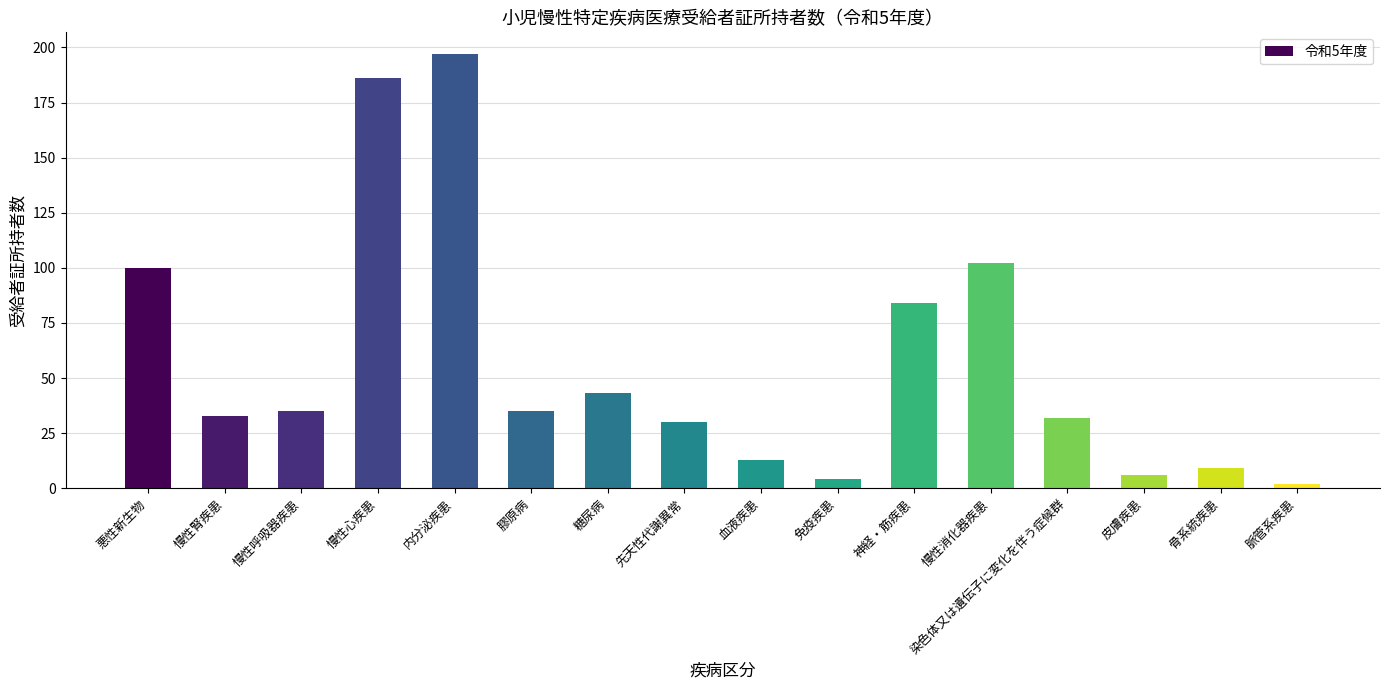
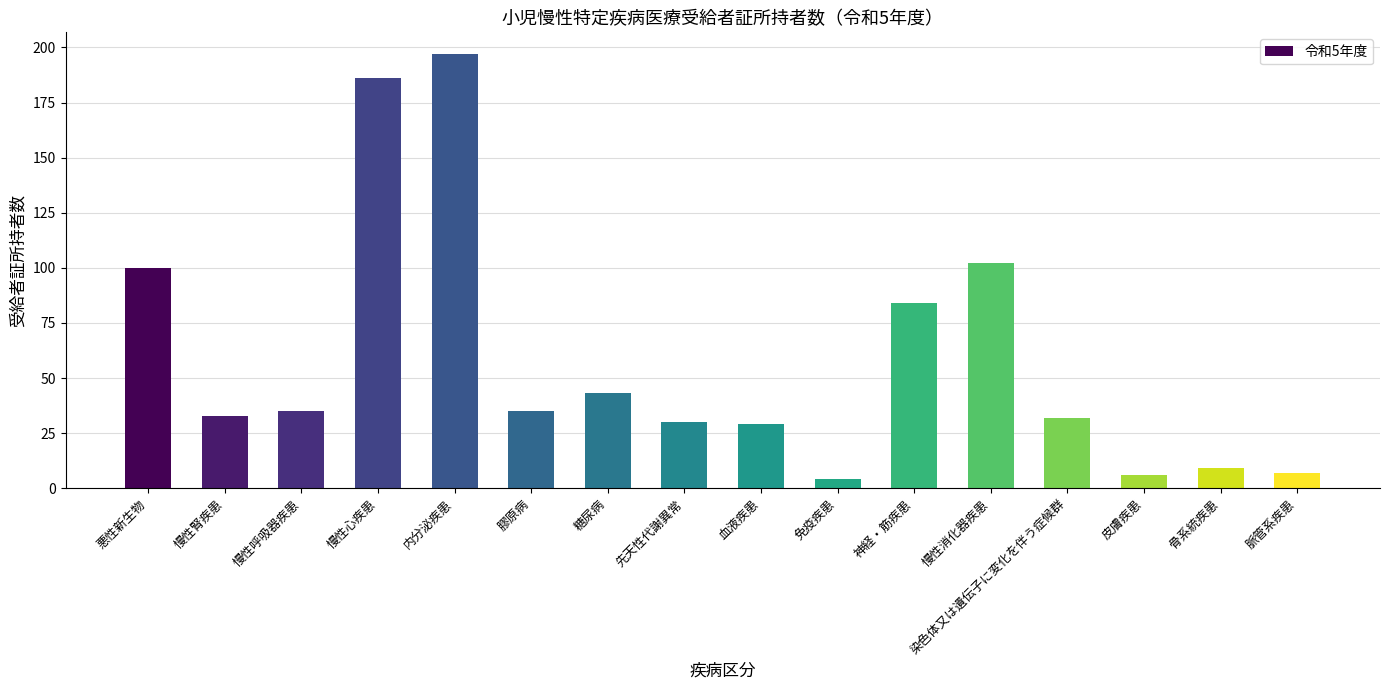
血液疾患: 13 -> 29
脈管系疾患: 2 -> 7
